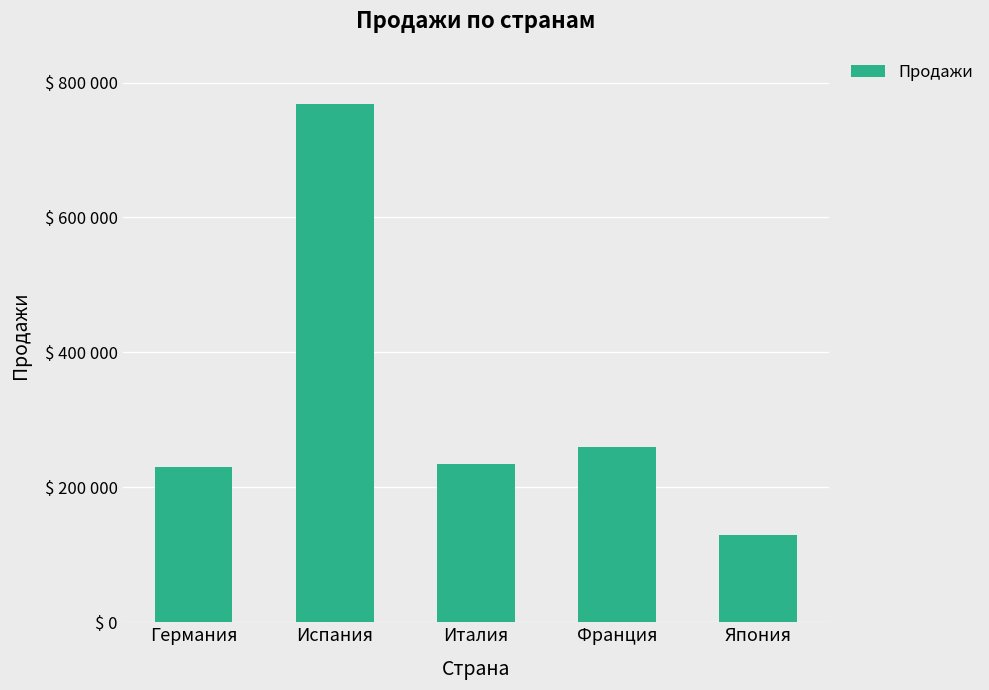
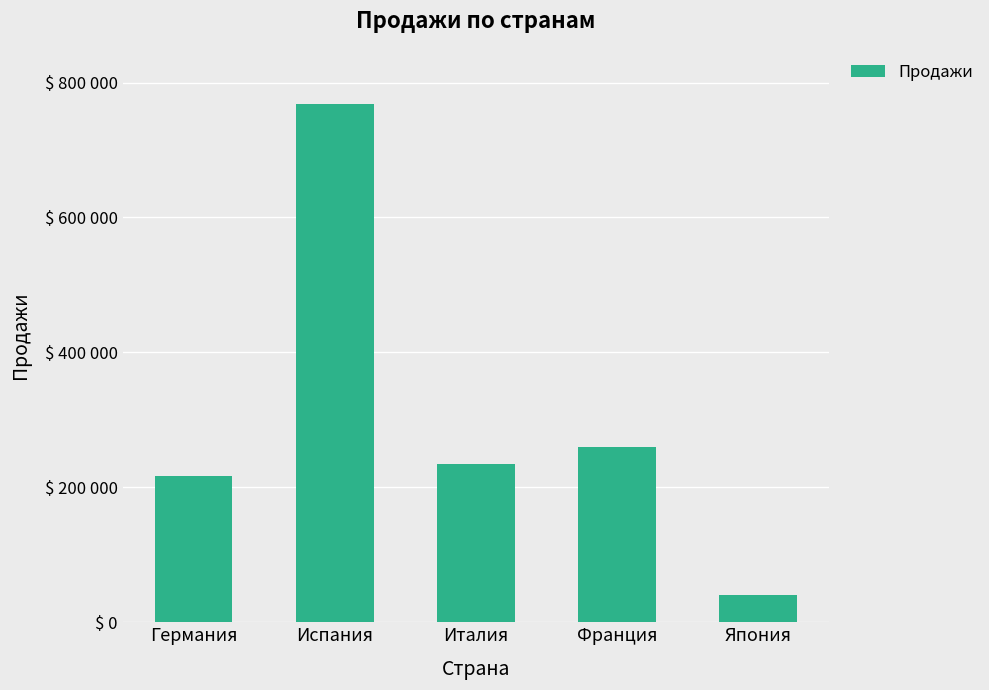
Германия: $ 230000 -> $ 220000
Япония: $ 130000 -> $ 40000
